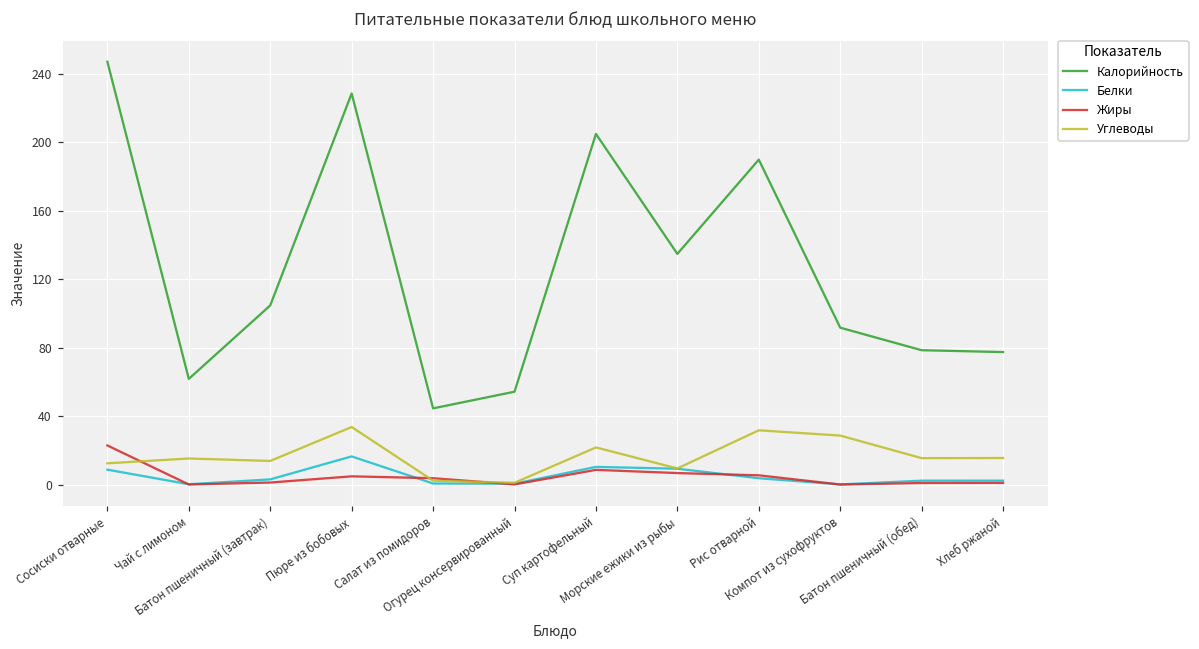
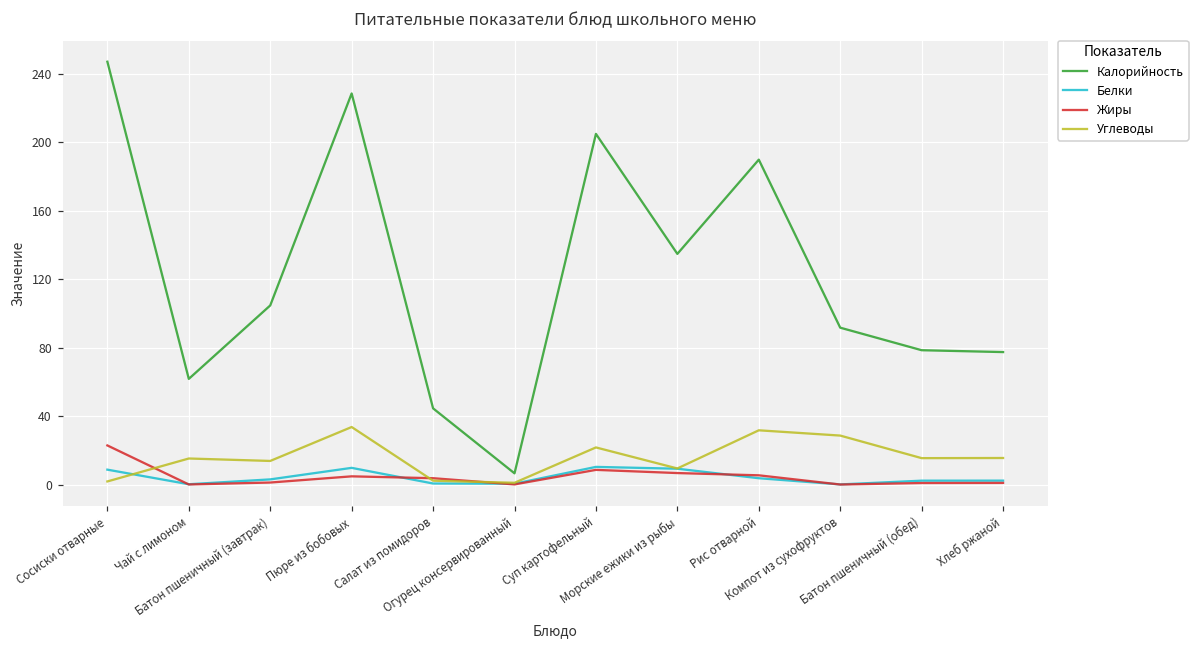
Углеводы, Сосиски отварные: 12 -> 2
Белки, Пюре из бобовых: 16 -> 10
Калорийность, Огурец консервированный: 54 -> 7
